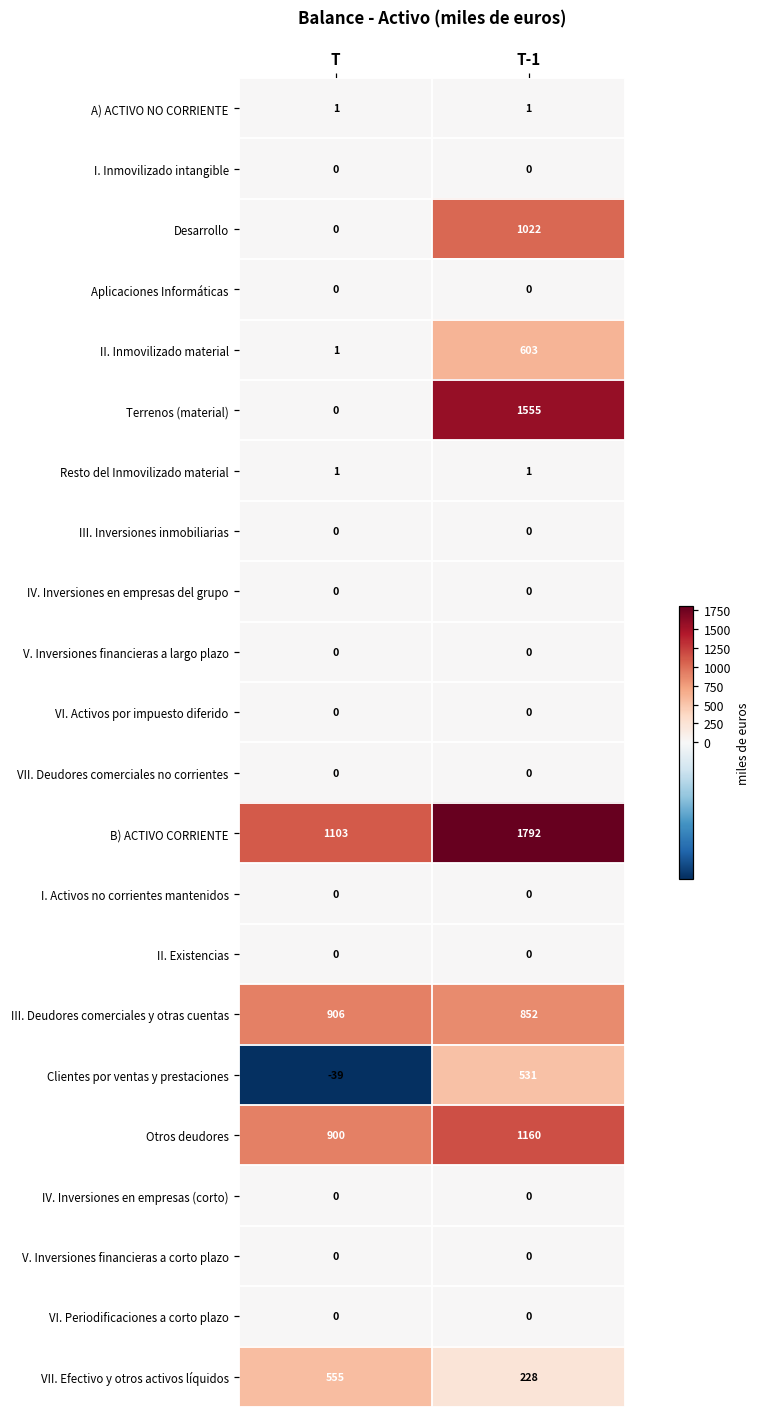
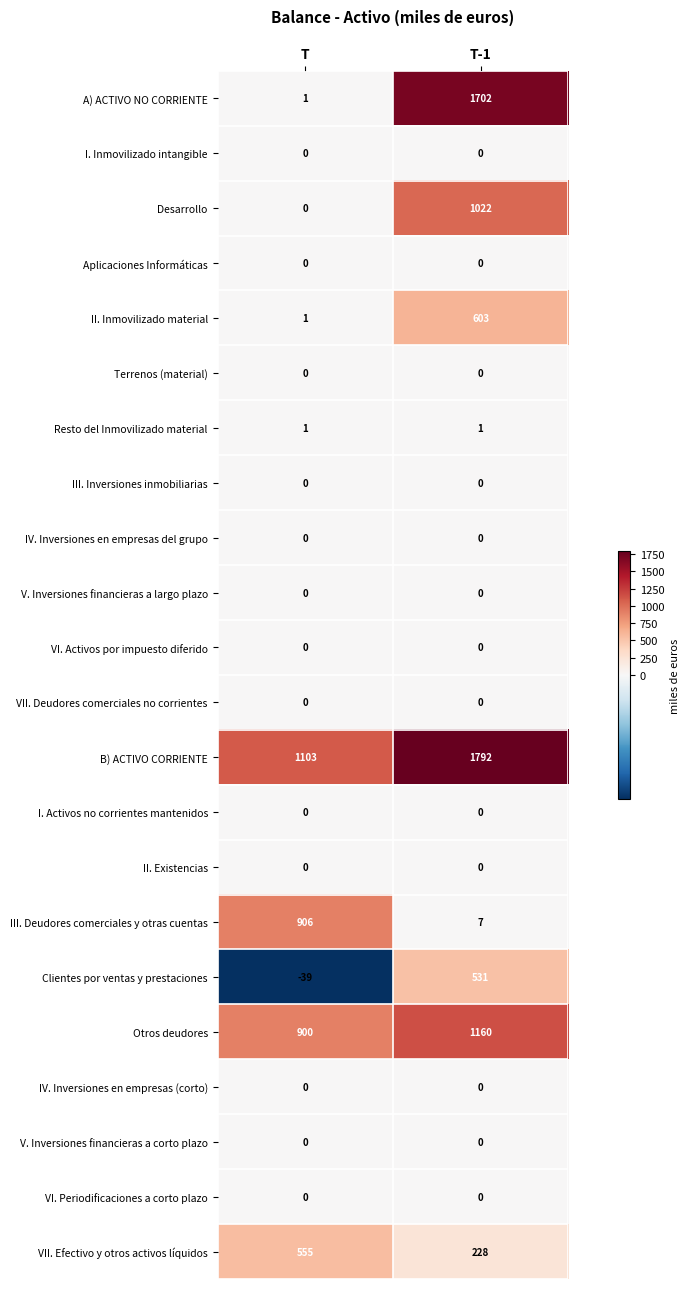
A) ACTIVO NO CORRIENTE, T-1: 1 -> 1702
Terrenos (material), T-1: 1555 -> 0
III. Deudores comerciales y otras cuentas, T-1: 852 -> 7
